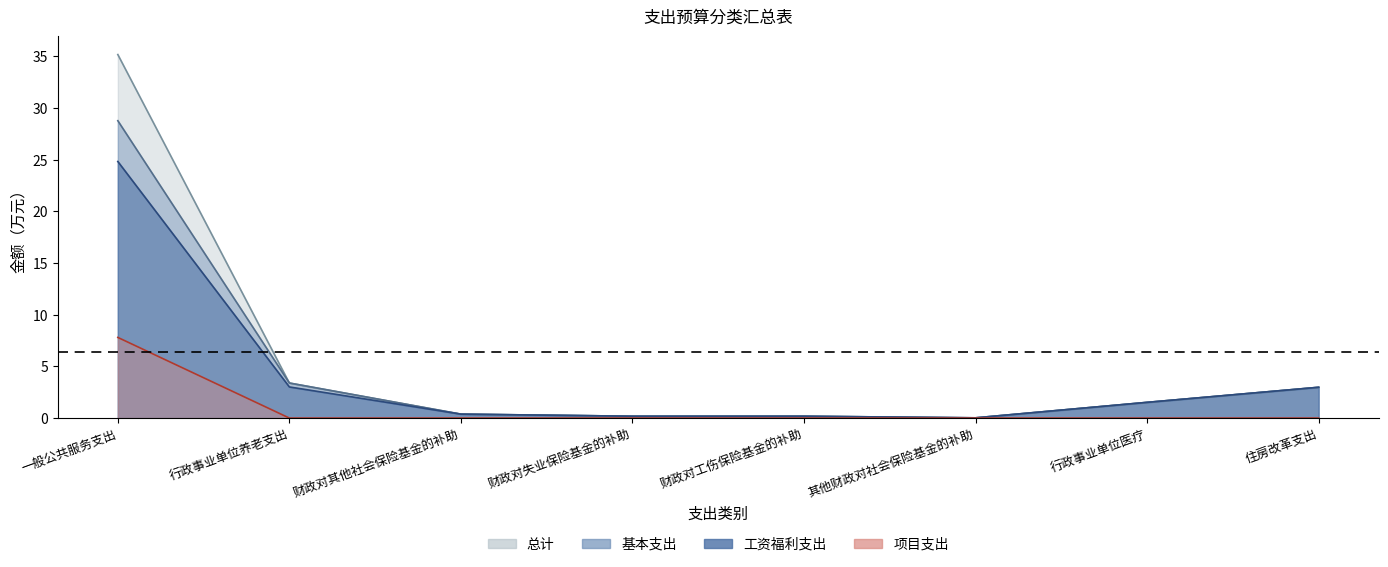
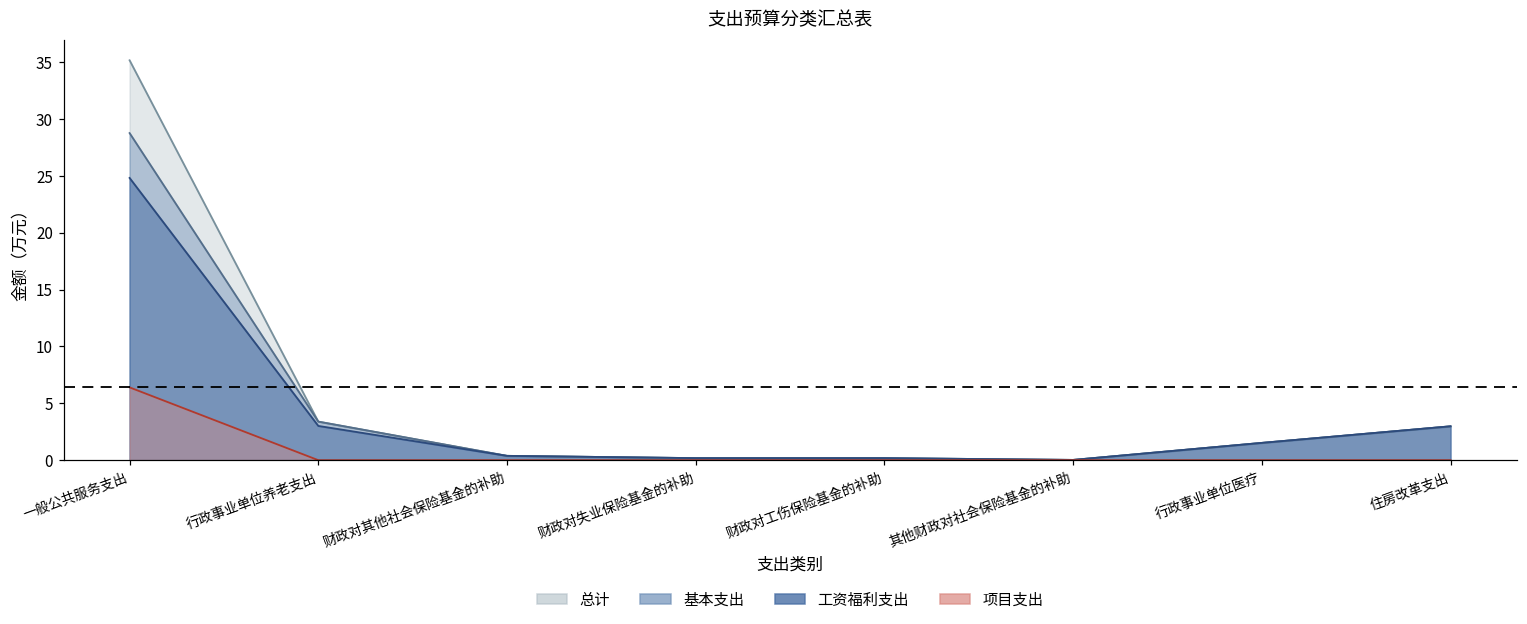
项目支出, 一般公共服务支出: 7.8 -> 6.4
